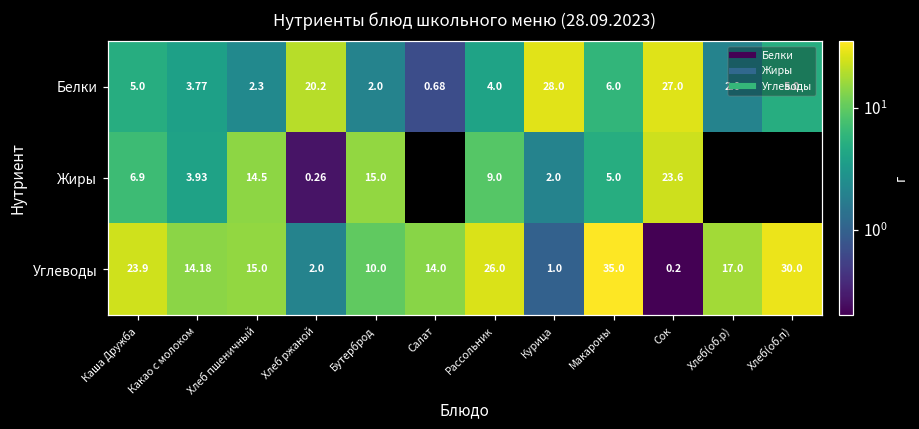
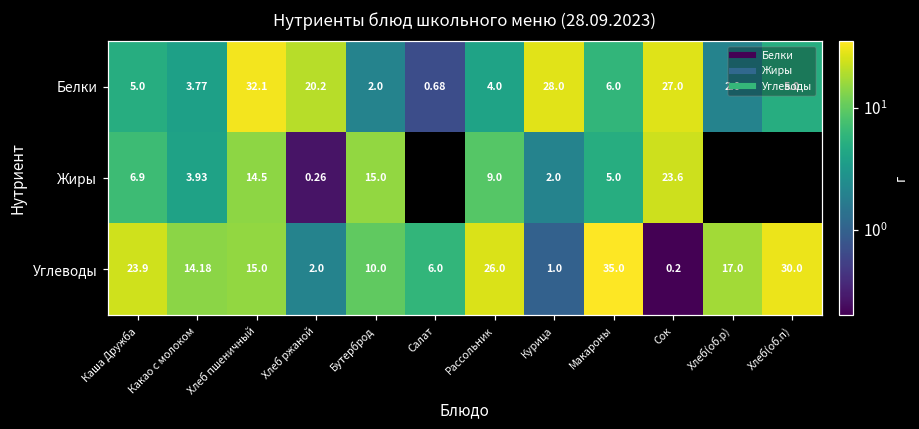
Белки, Хлеб пшеничный: 2.3 -> 32.1
Углеводы, Салат: 14.0 -> 6.0
